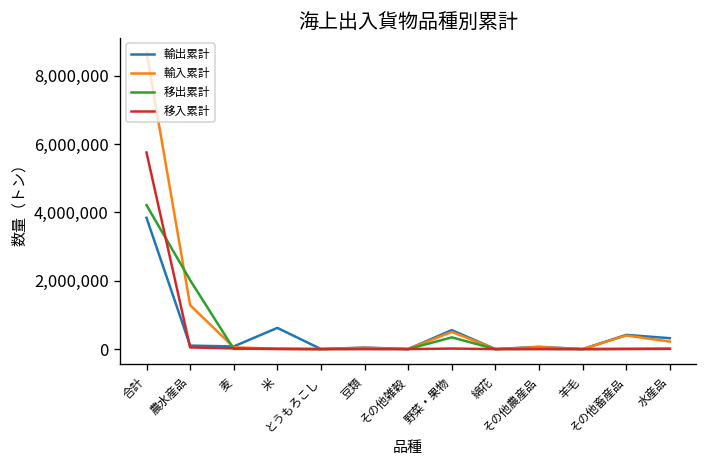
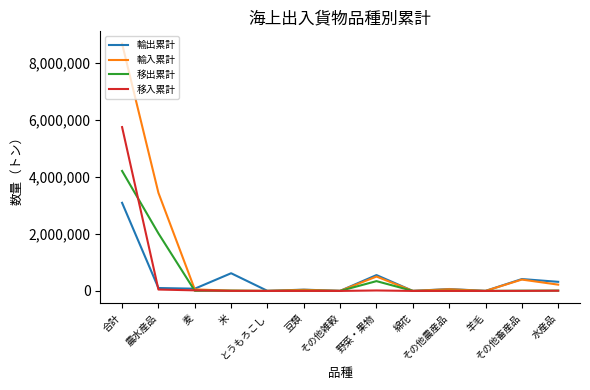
輸出累計, 合計: 3,800,000 -> 3,100,000
輸入累計, 農水産品: 1,300,000 -> 3,400,000
